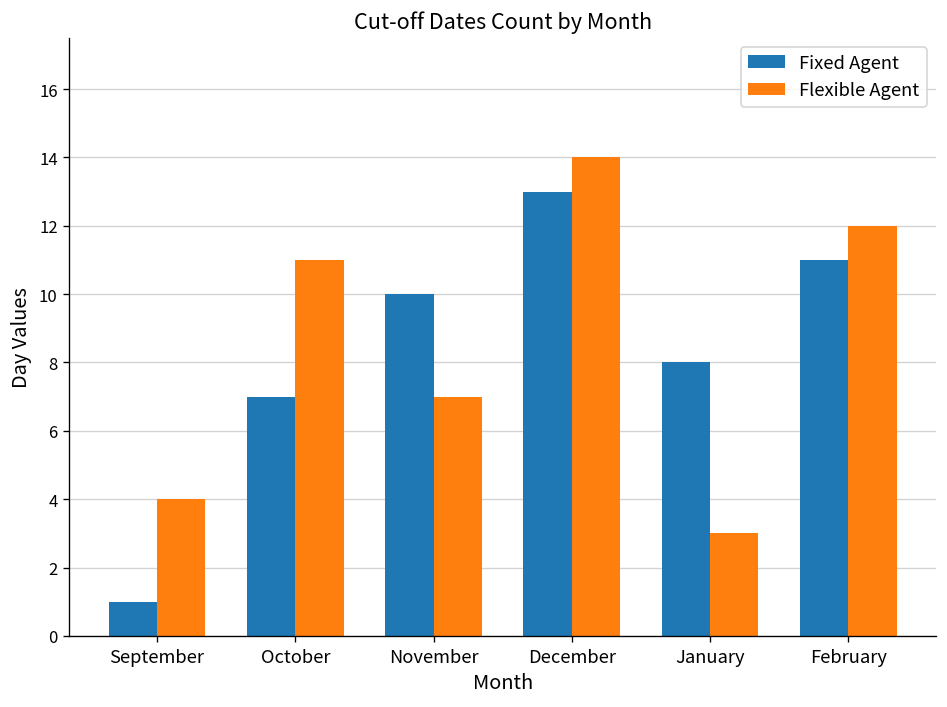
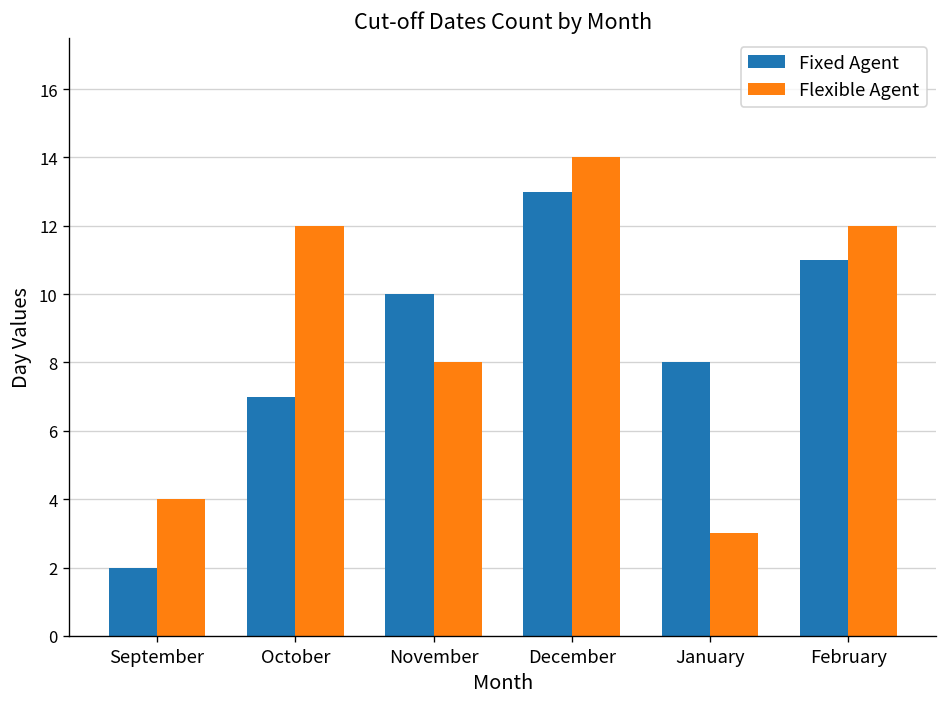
Fixed Agent, September: 1 -> 2
Flexible Agent, October: 11 -> 12
Flexible Agent, November: 7 -> 8
